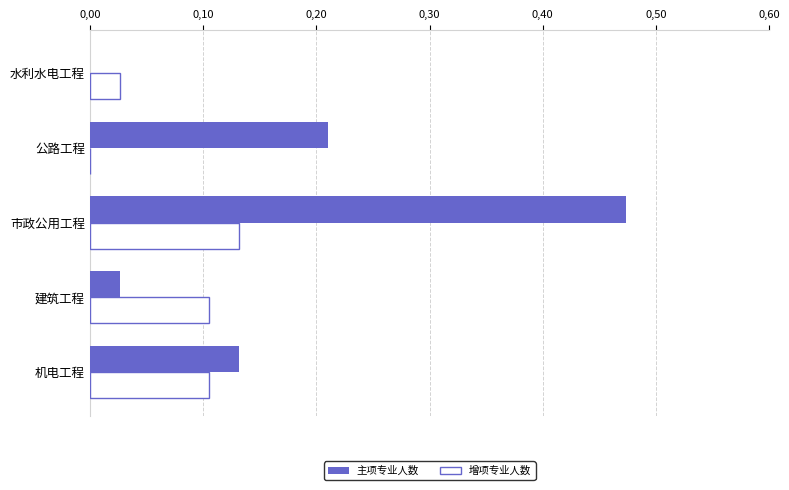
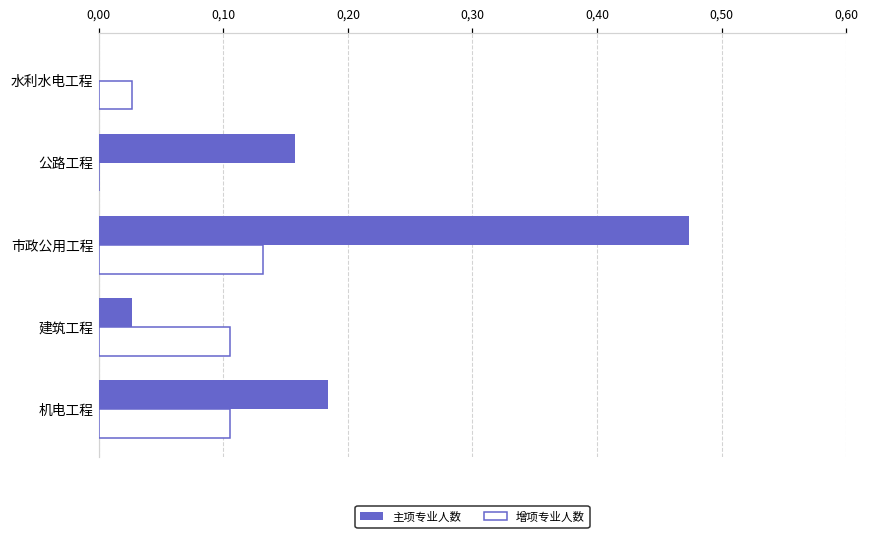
主项专业人数, 公路工程: 21.1 -> 15.8
主项专业人数, 机电工程: 13.2 -> 18.4
